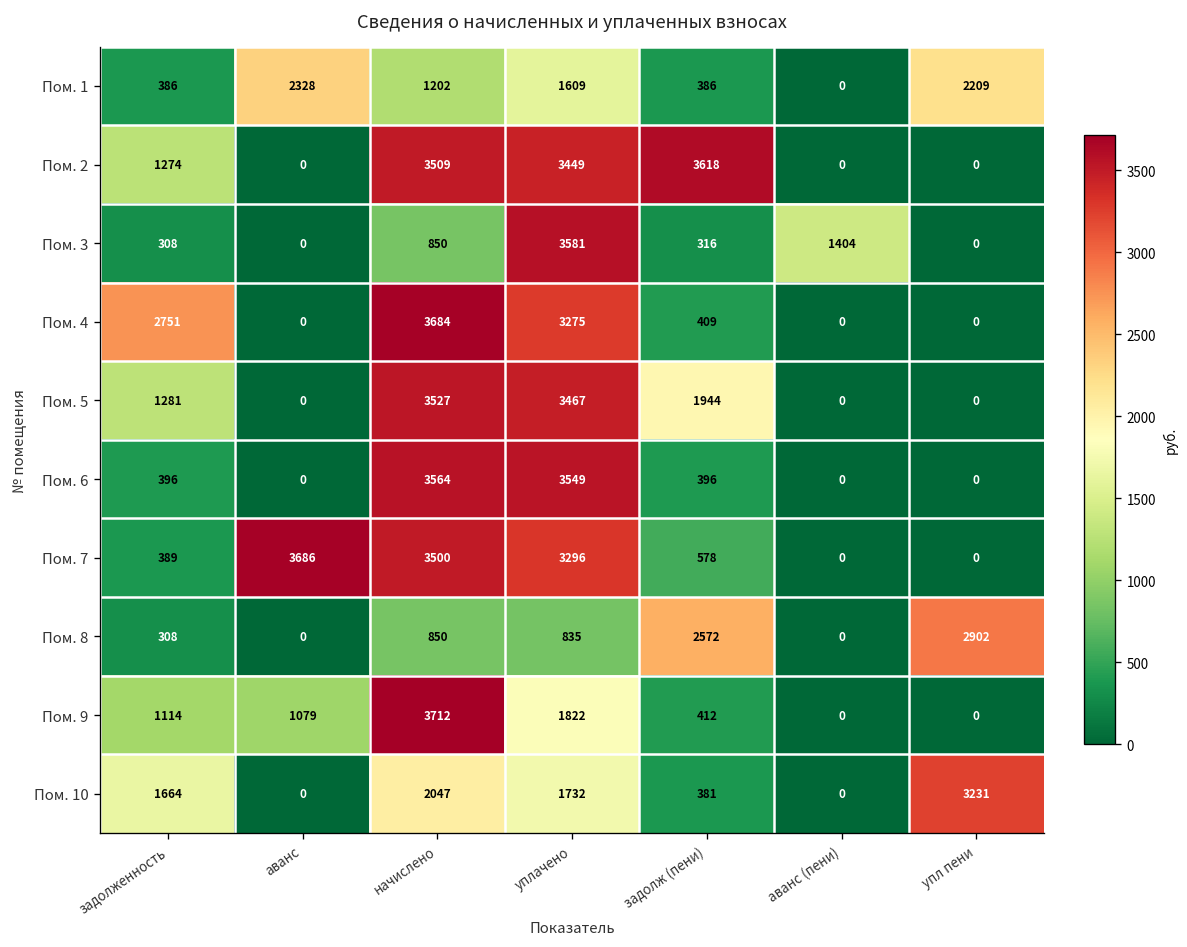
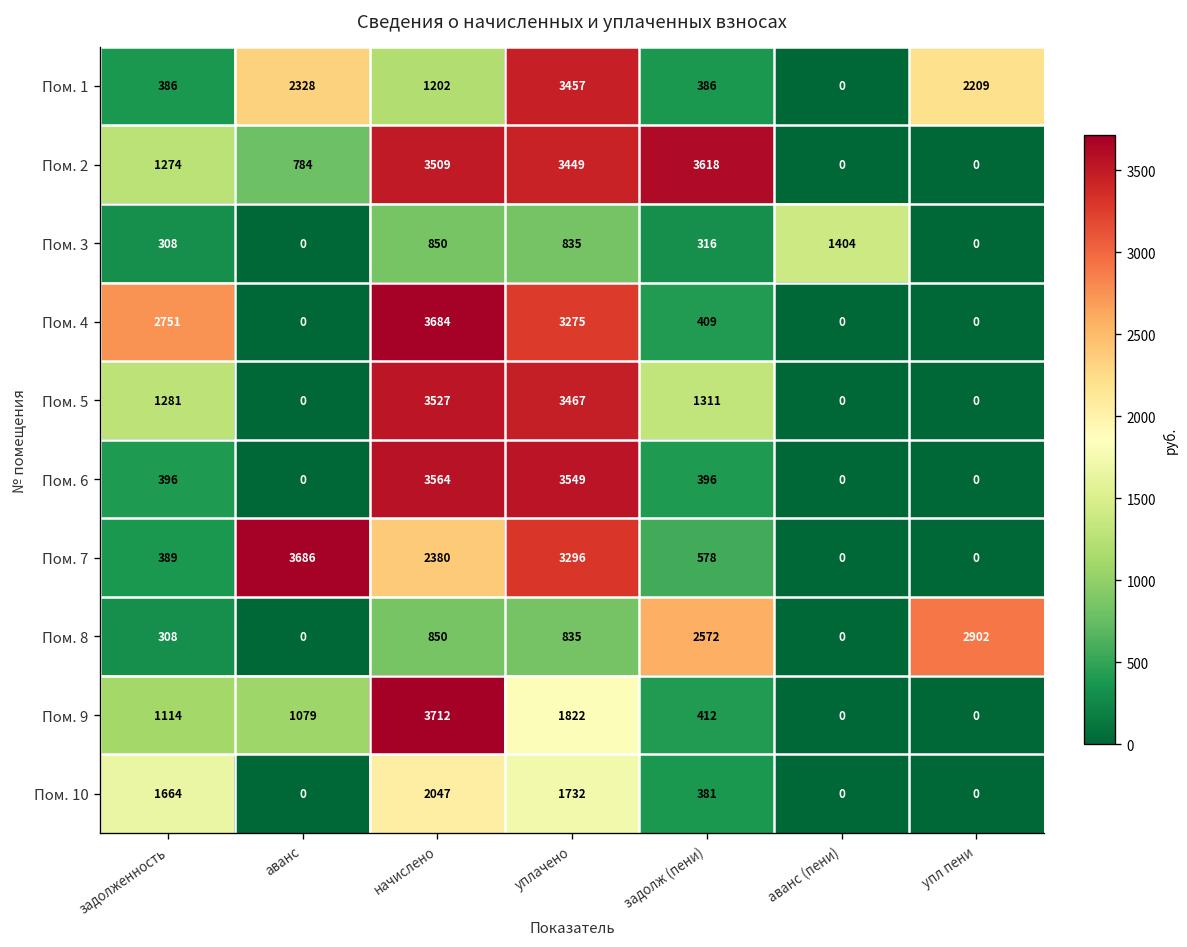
Пом. 1, уплачено: 1609 -> 3457
Пом. 2, аванс: 0 -> 784
Пом. 3, уплачено: 3581 -> 835
Пом. 5, задолж (пени): 1944 -> 1311
Пом. 7, начислено: 3500 -> 2380
Пом. 10, упл пени: 3231 -> 0
